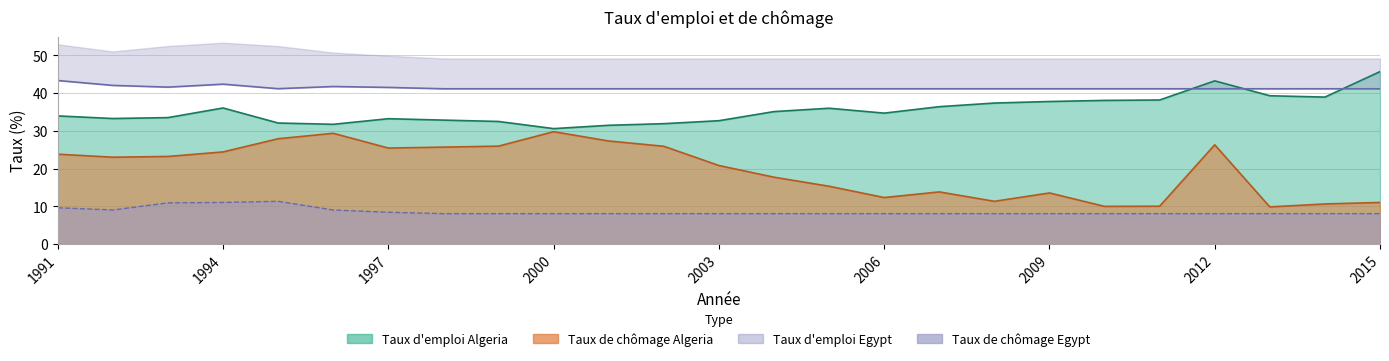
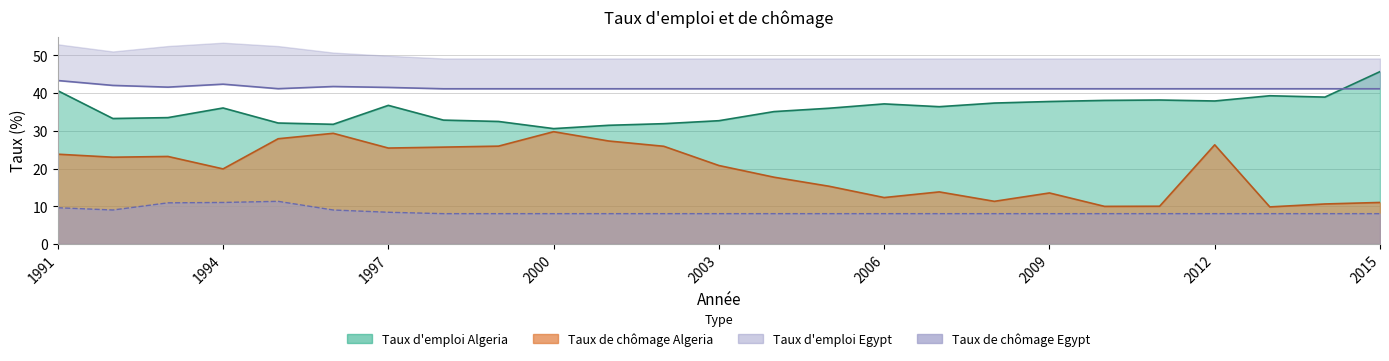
Taux d'emploi Algeria, 1991: 34 -> 41
Taux de chômage Algeria, 1994: 24 -> 20
Taux d'emploi Algeria, 1997: 33 -> 37
Taux d'emploi Algeria, 2006: 35 -> 37
Taux d'emploi Algeria, 2012: 43 -> 38
